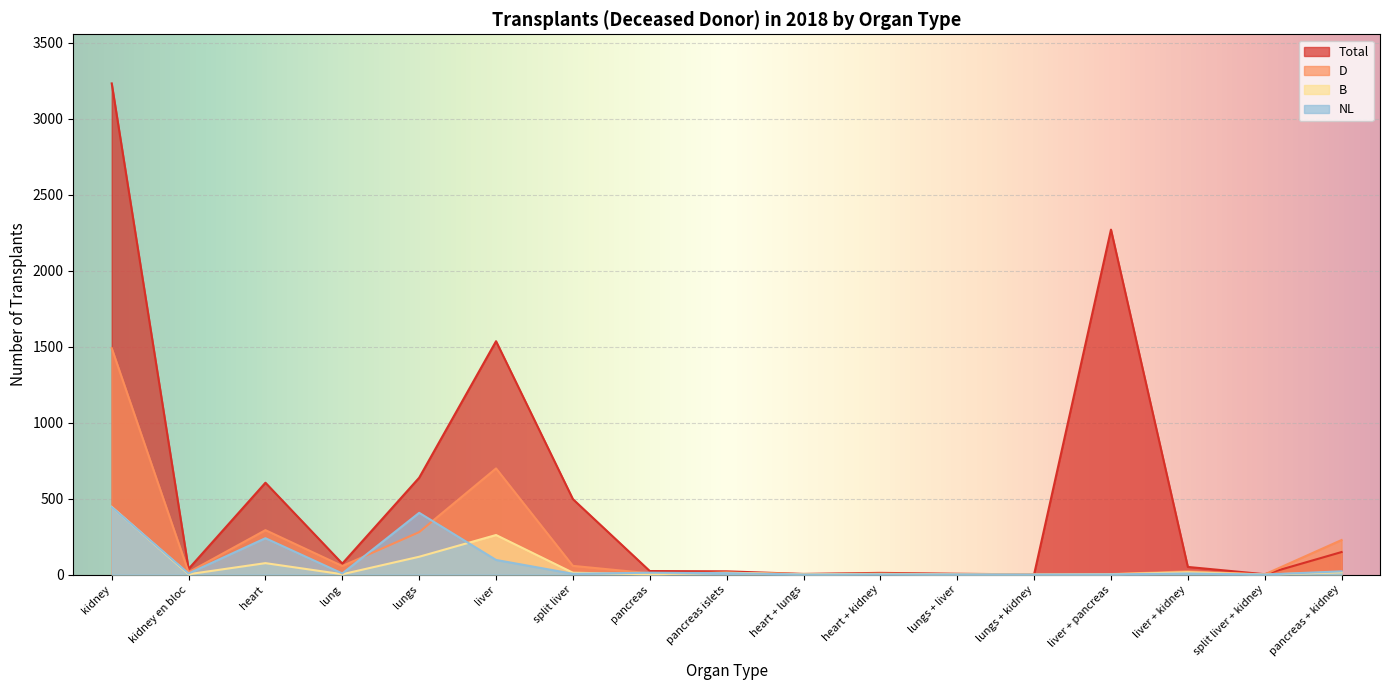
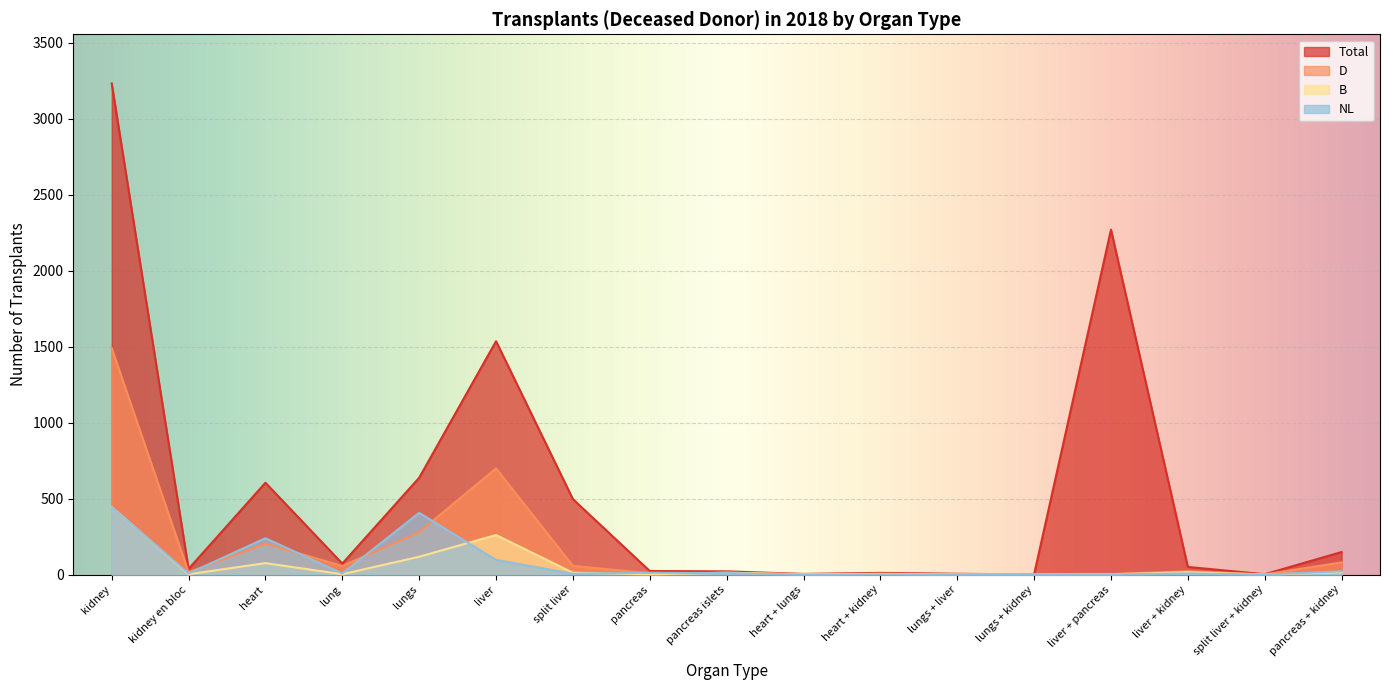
D, heart: 290 -> 200
D, pancreas + kidney: 230 -> 80
